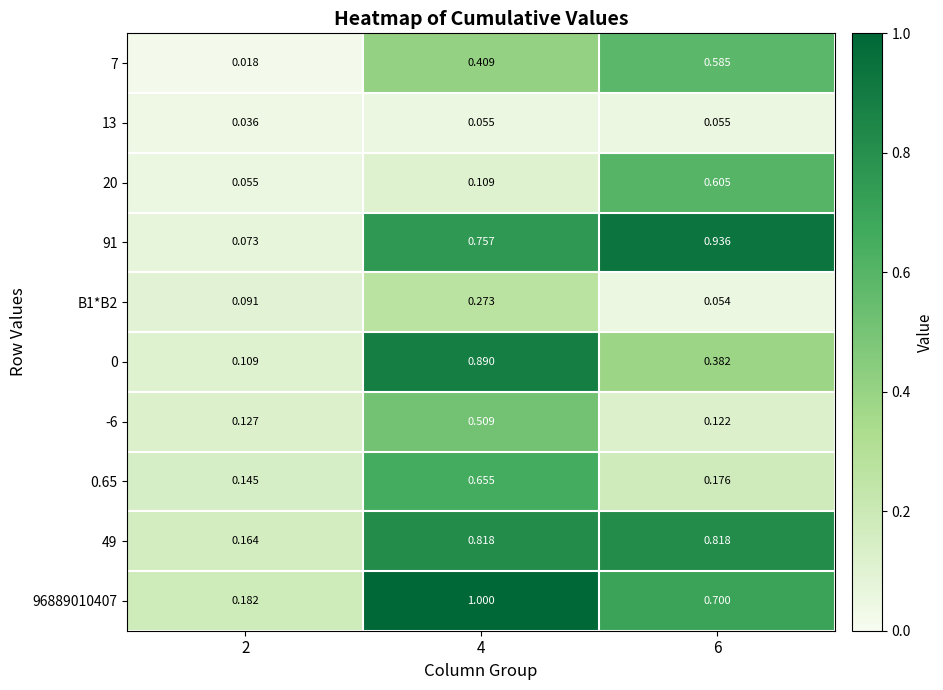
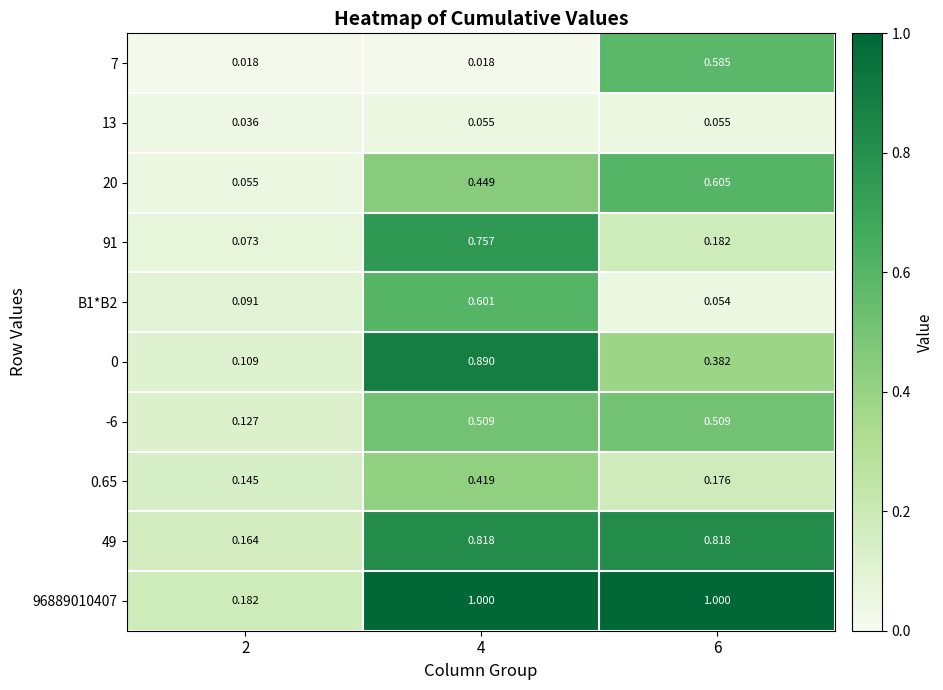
7, 4: 0.409 -> 0.018
20, 4: 0.109 -> 0.449
91, 6: 0.936 -> 0.182
B1*B2, 4: 0.273 -> 0.601
-6, 6: 0.122 -> 0.509
0.65, 4: 0.655 -> 0.419
96889010407, 6: 0.700 -> 1.000
